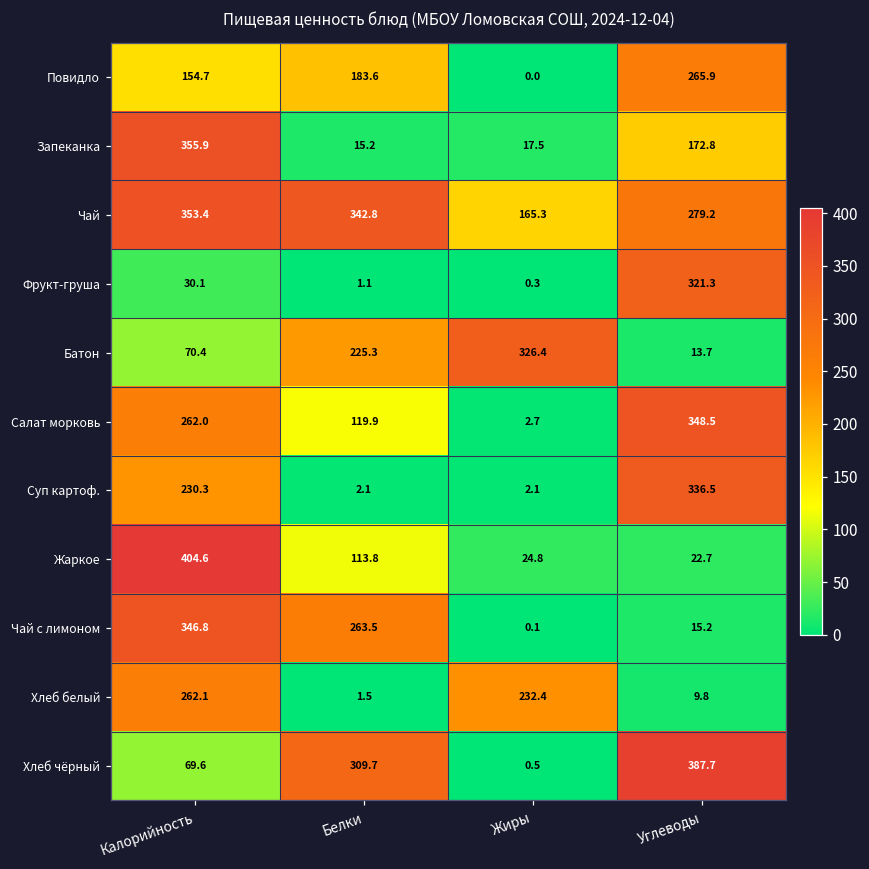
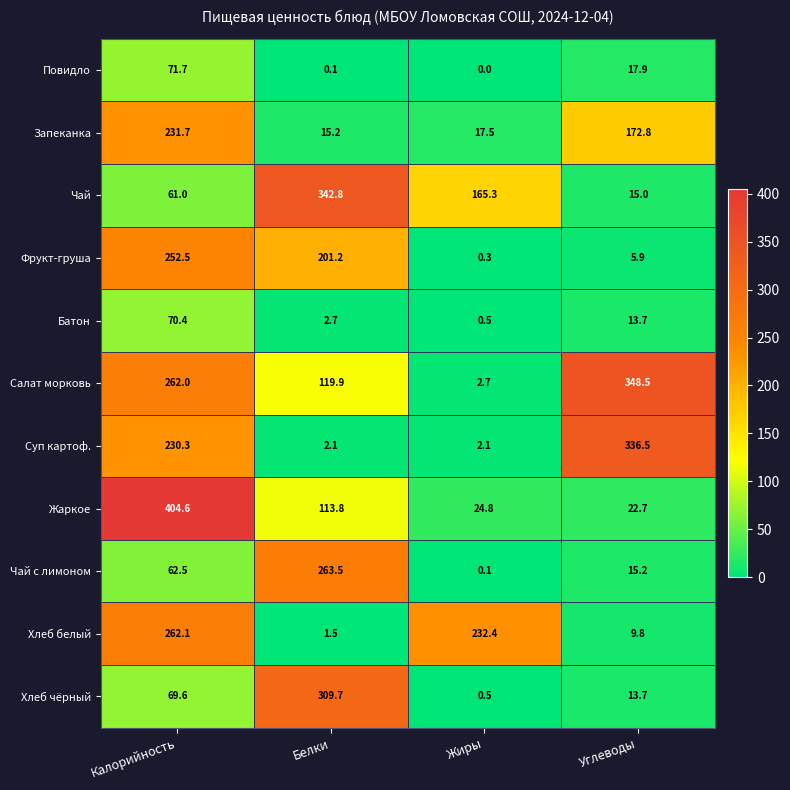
Повидло, Калорийность: 154.7 -> 71.7
Повидло, Белки: 183.6 -> 0.1
Повидло, Углеводы: 265.9 -> 17.9
Запеканка, Калорийность: 355.9 -> 231.7
Чай, Калорийность: 353.4 -> 61.0
Чай, Углеводы: 279.2 -> 15.0
Фрукт-груша, Калорийность: 30.1 -> 252.5
Фрукт-груша, Белки: 1.1 -> 201.2
Фрукт-груша, Углеводы: 321.3 -> 5.9
Батон, Белки: 225.3 -> 2.7
Батон, Жиры: 326.4 -> 0.5
Чай с лимоном, Калорийность: 346.8 -> 62.5
Хлеб чёрный, Углеводы: 387.7 -> 13.7
